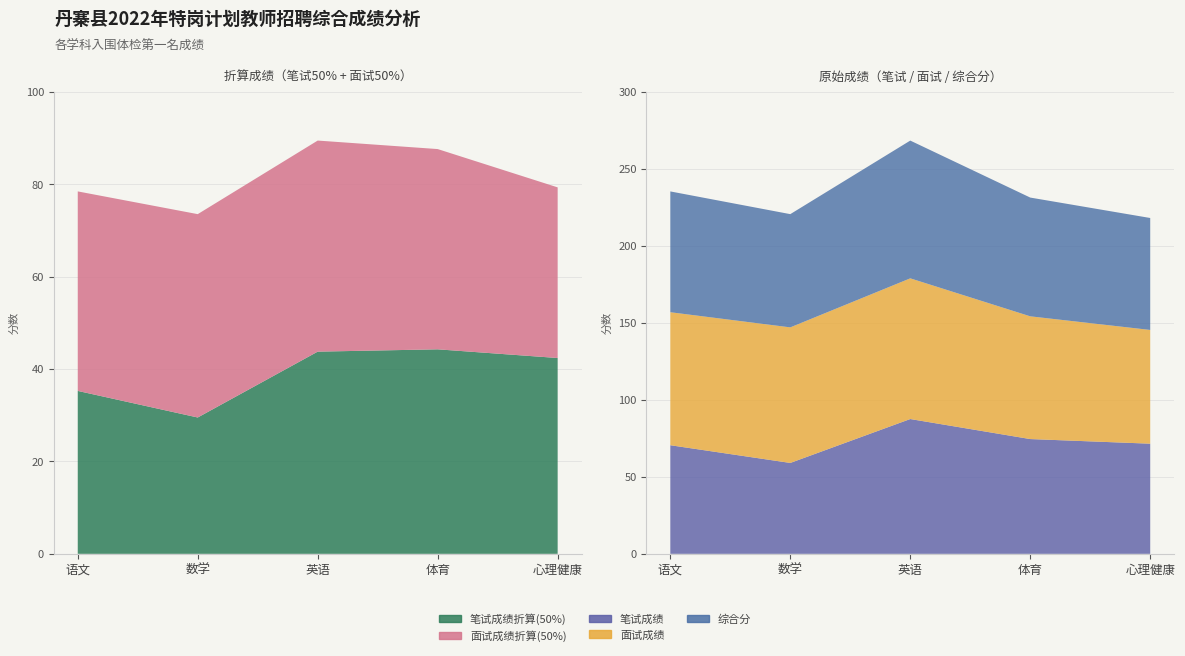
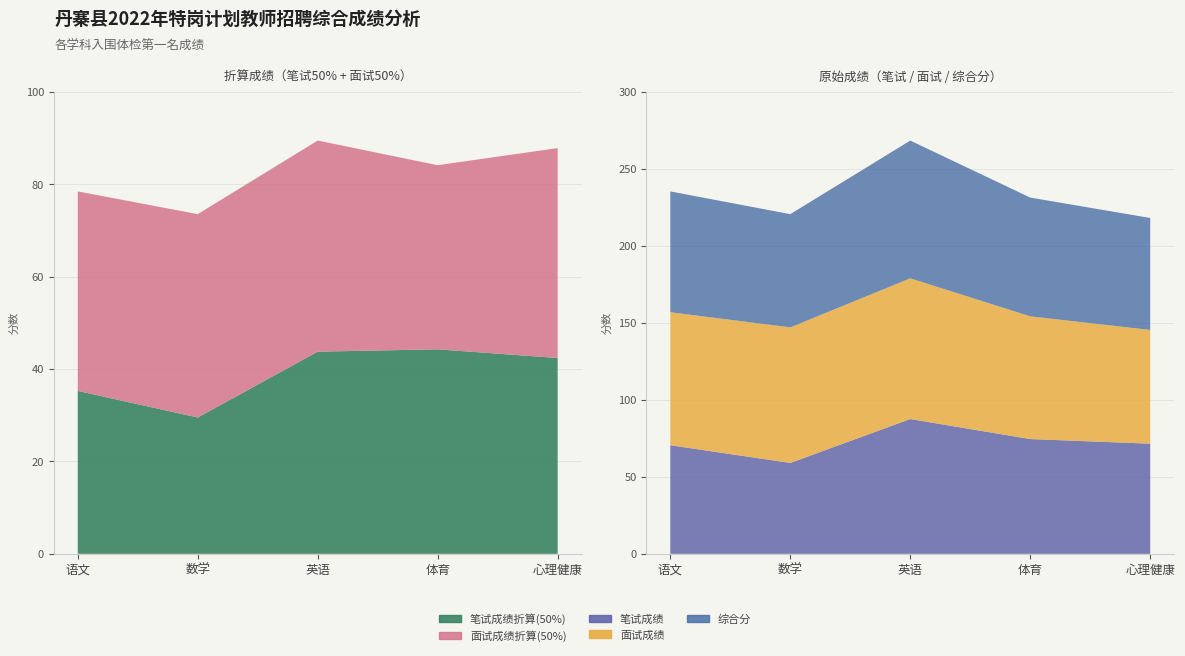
折算成绩（笔试50% + 面试50%）, 面试成绩折算(50%), 体育: 43 -> 40
折算成绩（笔试50% + 面试50%）, 面试成绩折算(50%), 心理健康: 37 -> 45
